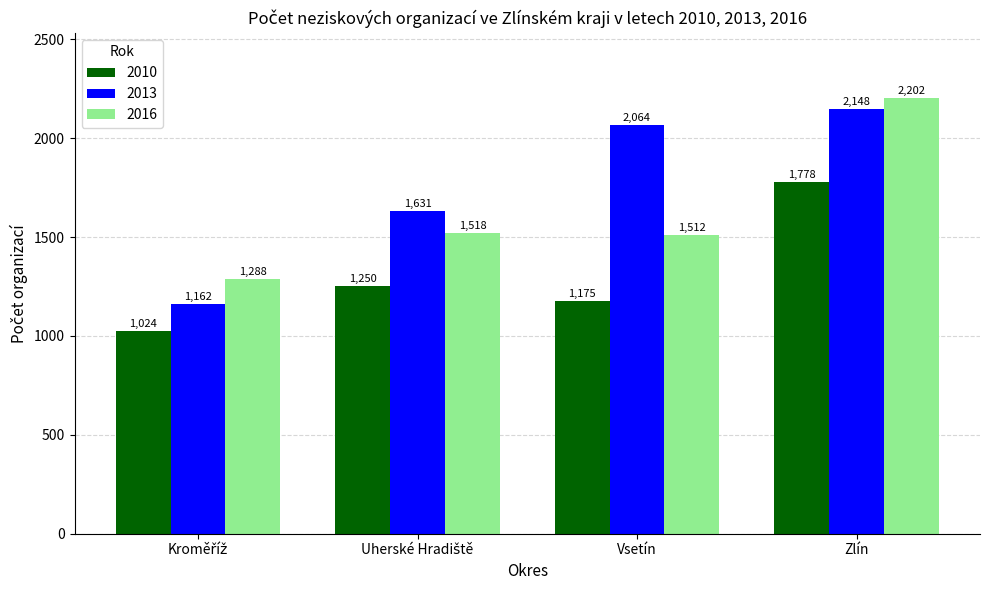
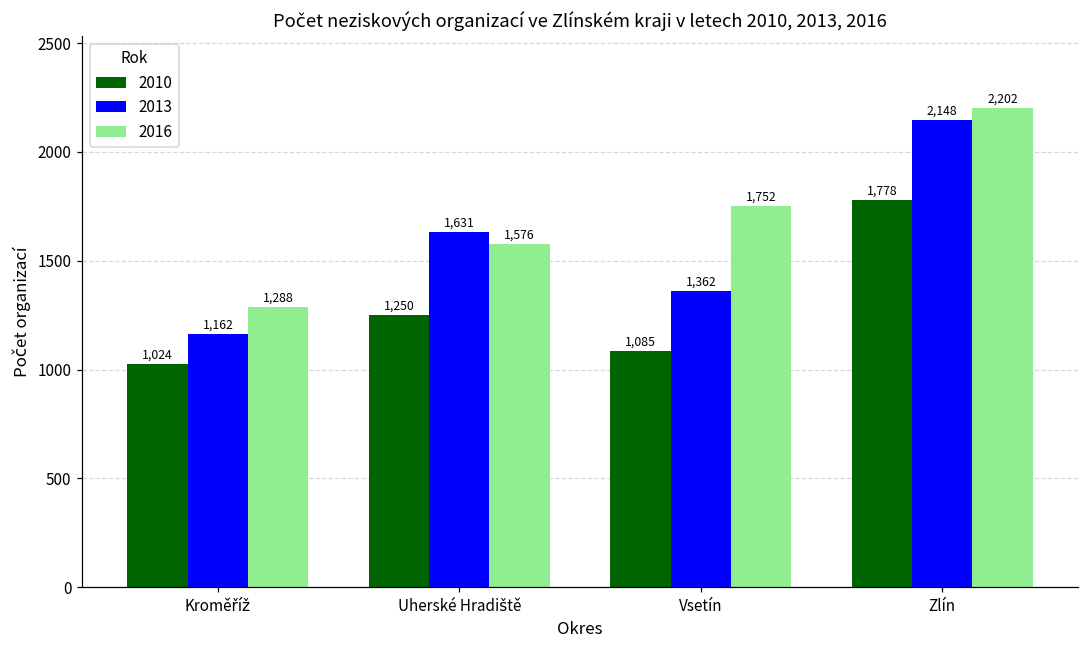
2016, Uherské Hradiště: 1,518 -> 1,576
2010, Vsetín: 1,175 -> 1,085
2013, Vsetín: 2,064 -> 1,362
2016, Vsetín: 1,512 -> 1,752
